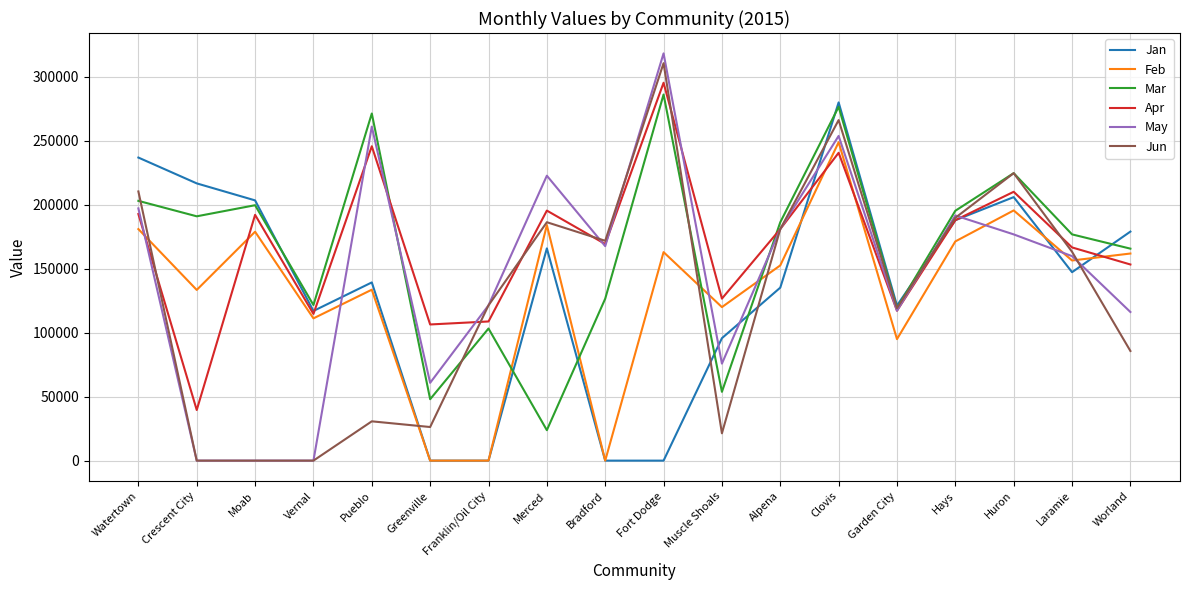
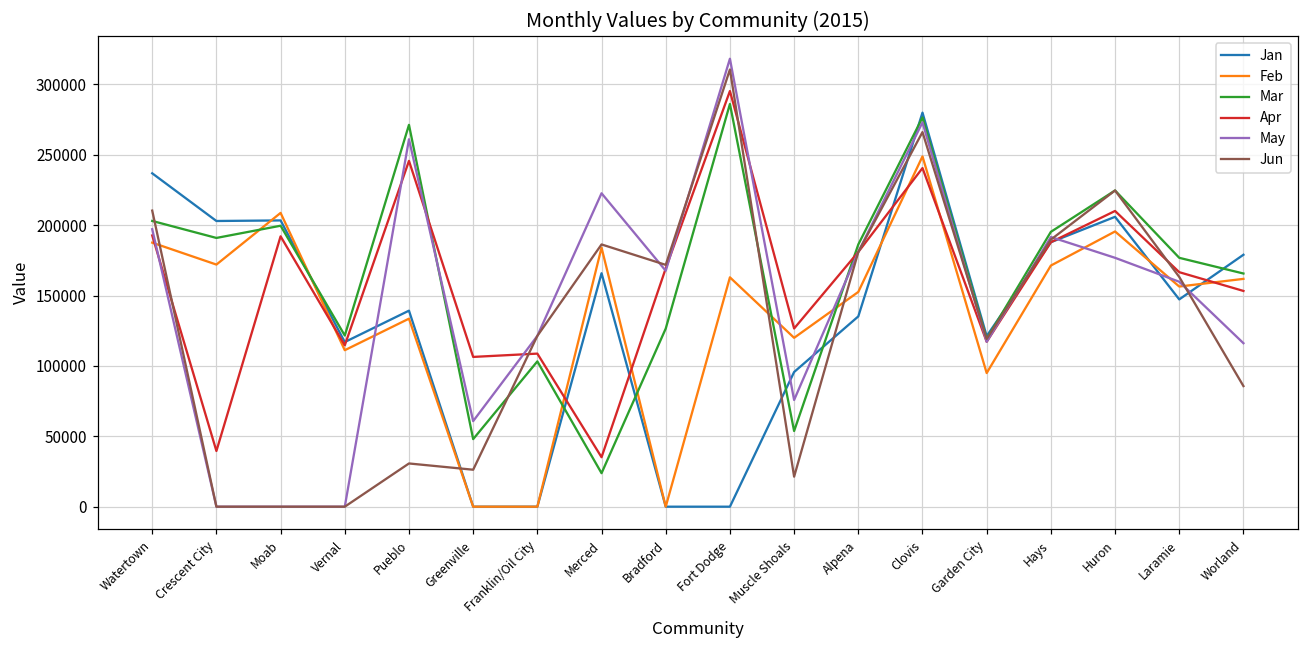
Feb, Watertown: 181000 -> 188000
Jan, Crescent City: 217000 -> 203000
Feb, Crescent City: 133000 -> 172000
Feb, Moab: 179000 -> 209000
Apr, Merced: 195000 -> 35000
May, Clovis: 254000 -> 273000
